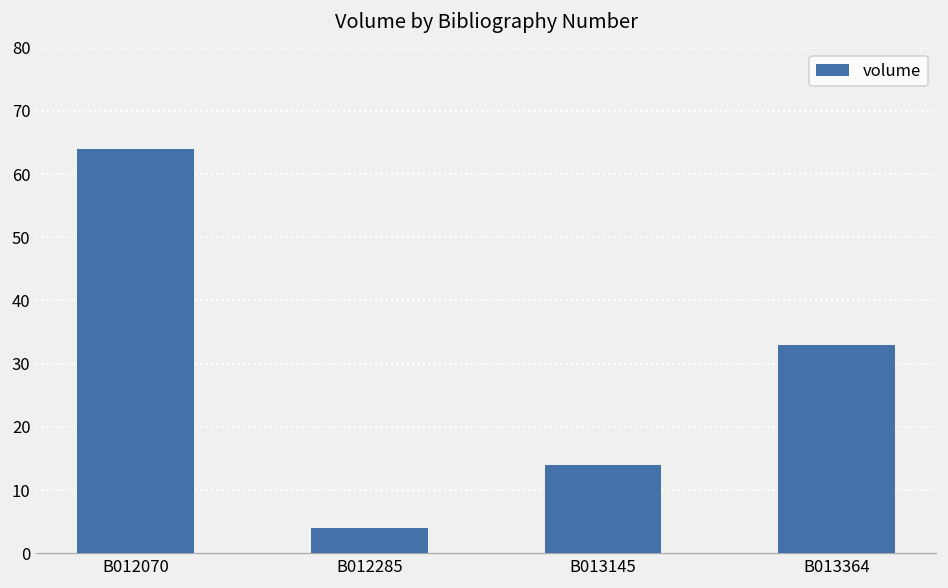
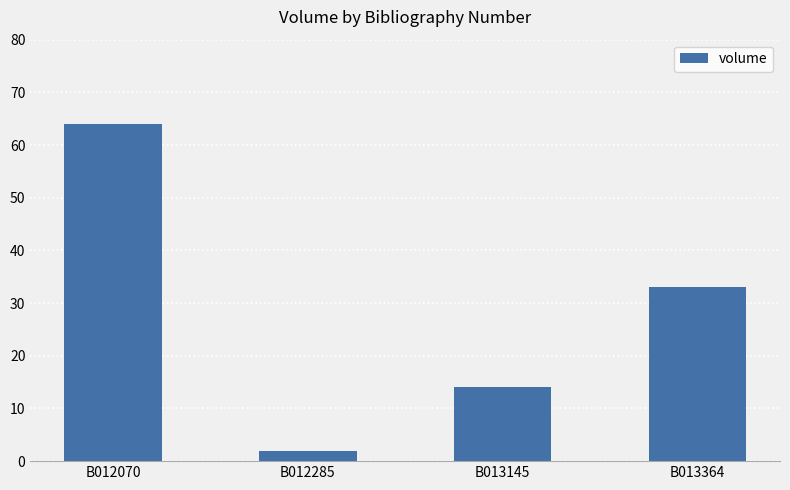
B012285: 4 -> 2
